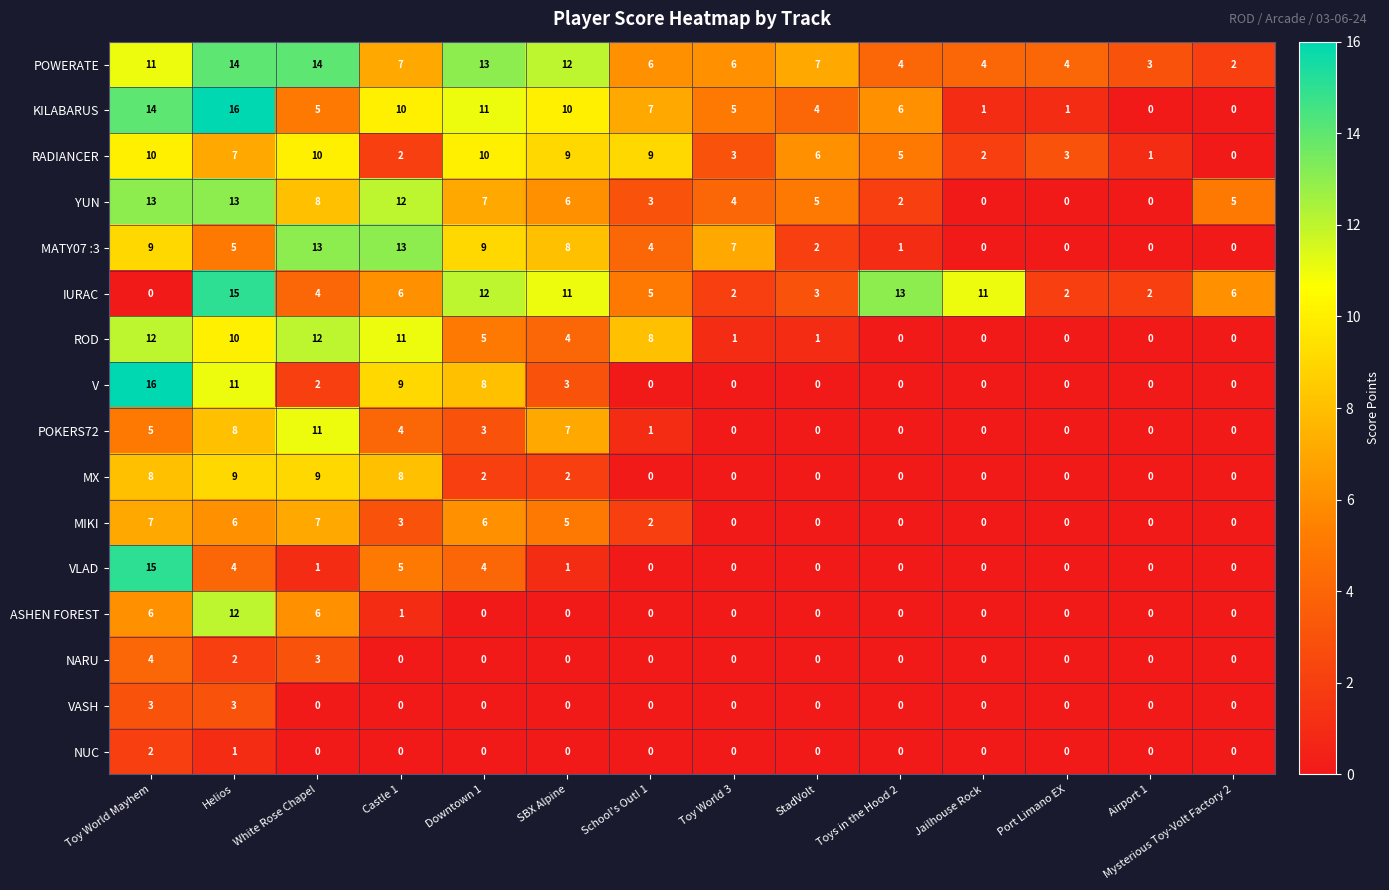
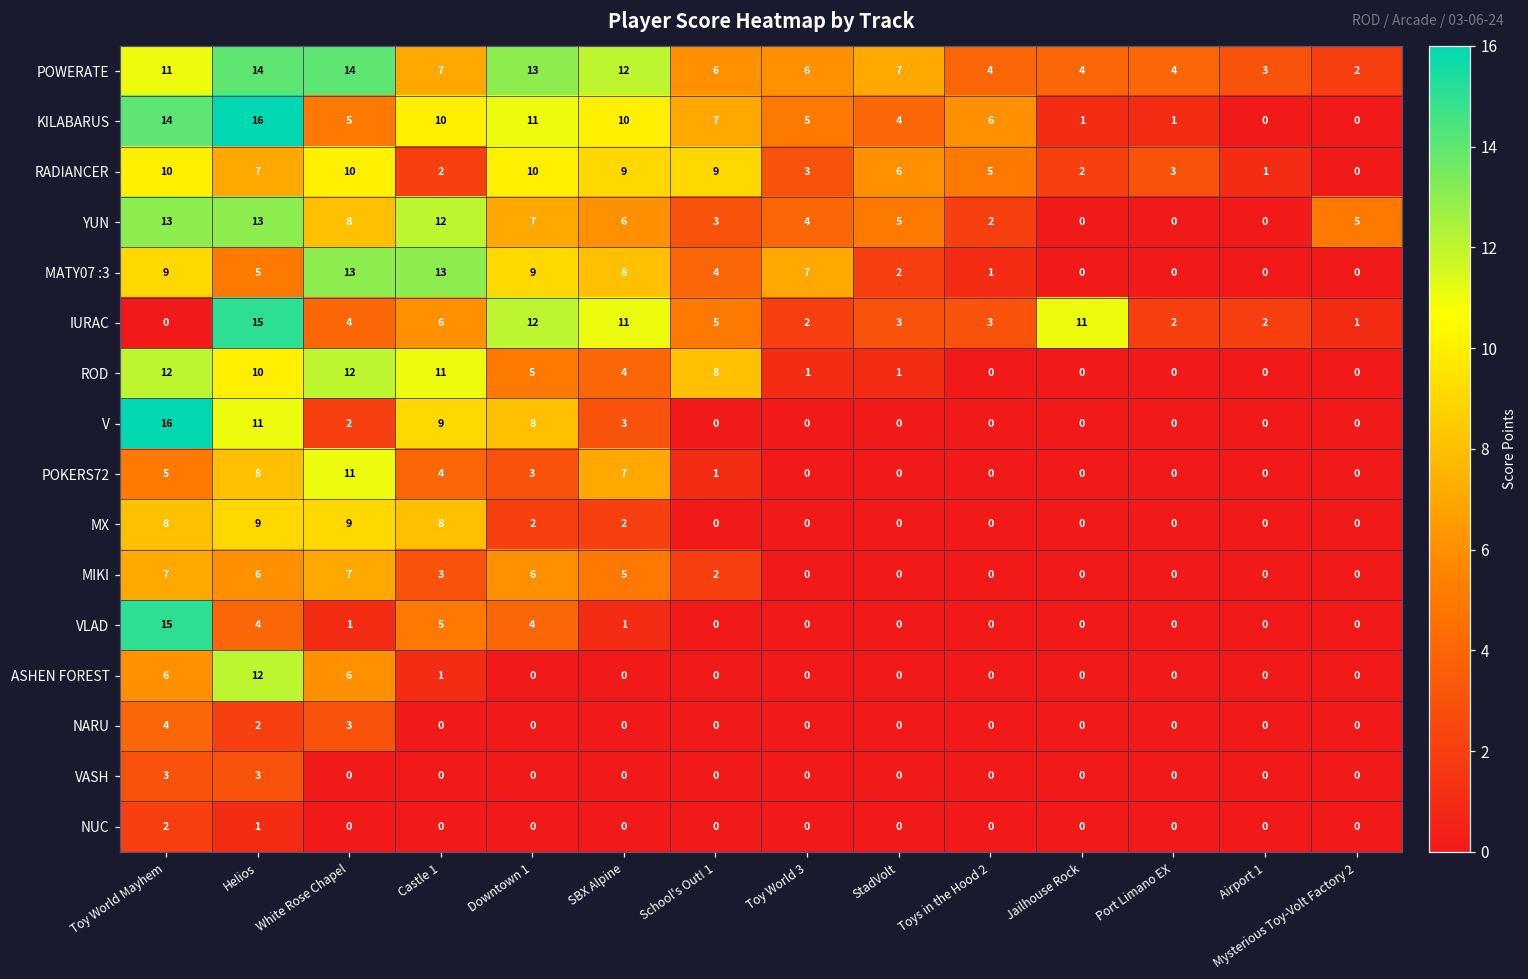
IURAC, Toys in the Hood 2: 13 -> 3
IURAC, Mysterious Toy-Volt Factory 2: 6 -> 1
